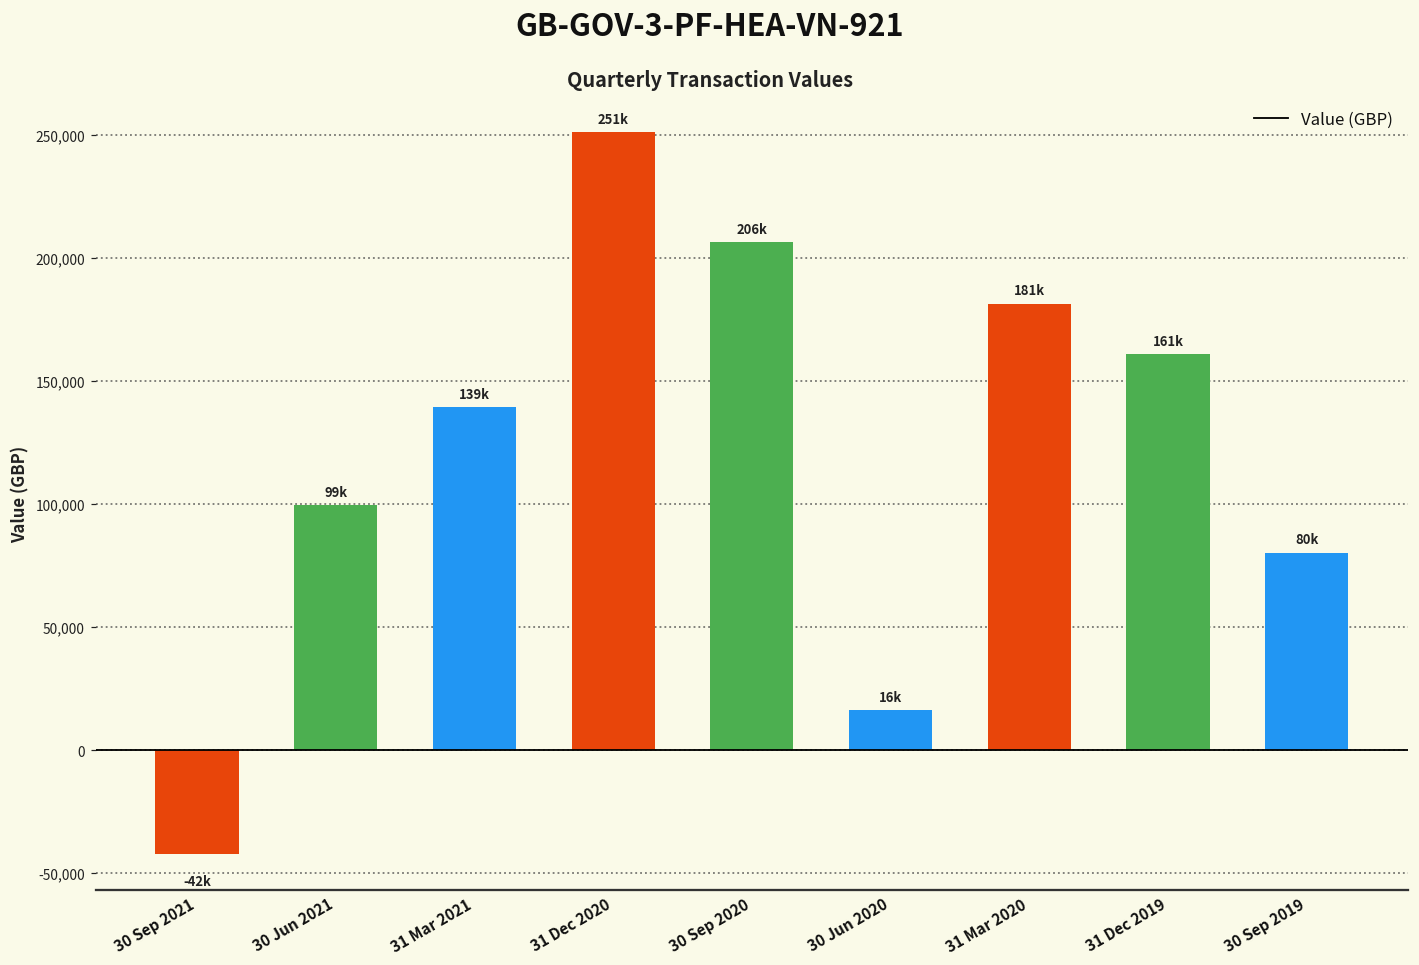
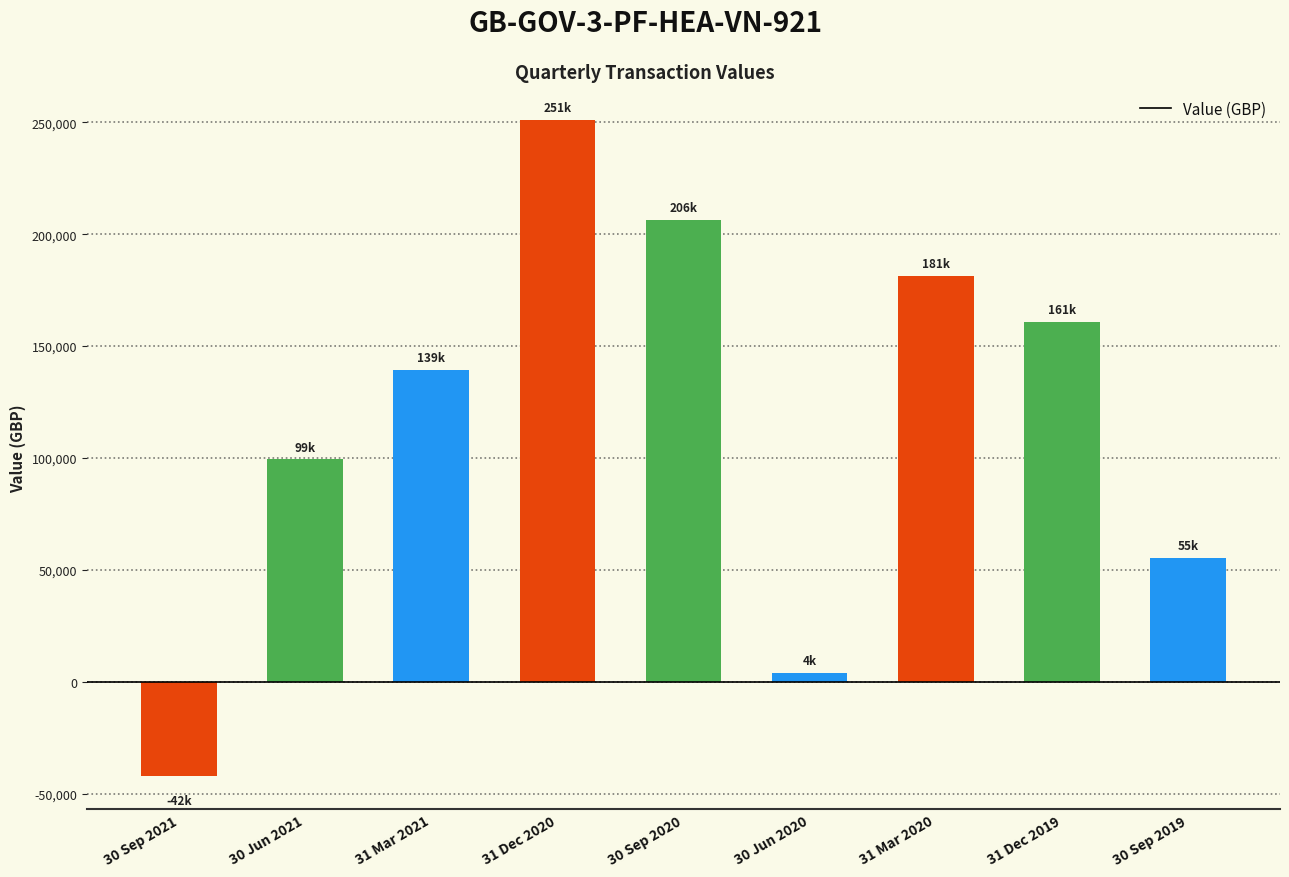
30 Jun 2020: 16k -> 4k
30 Sep 2019: 80k -> 55k
